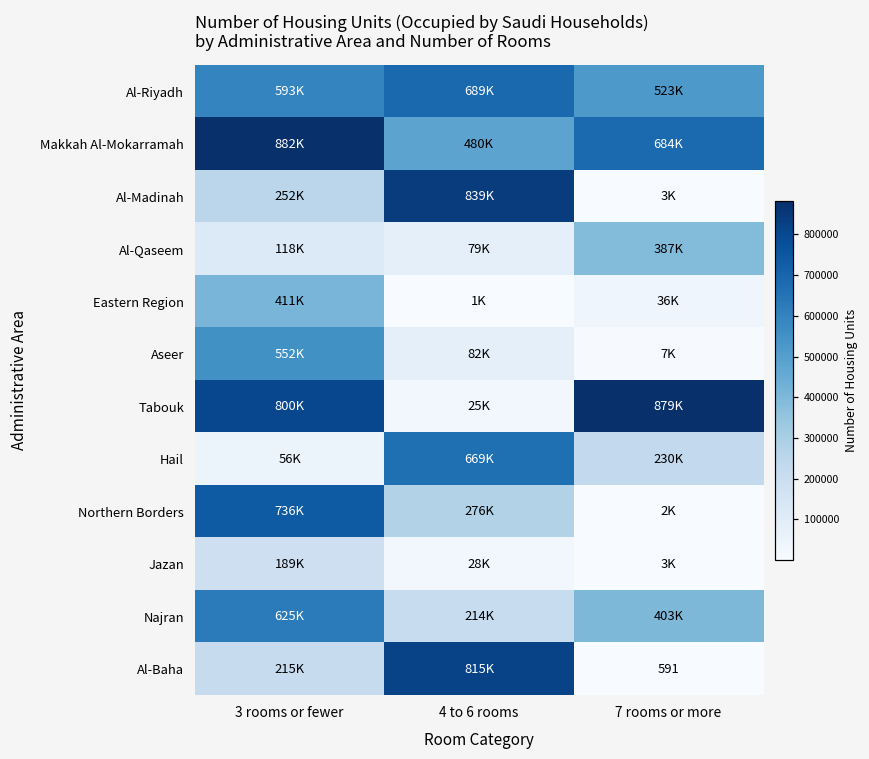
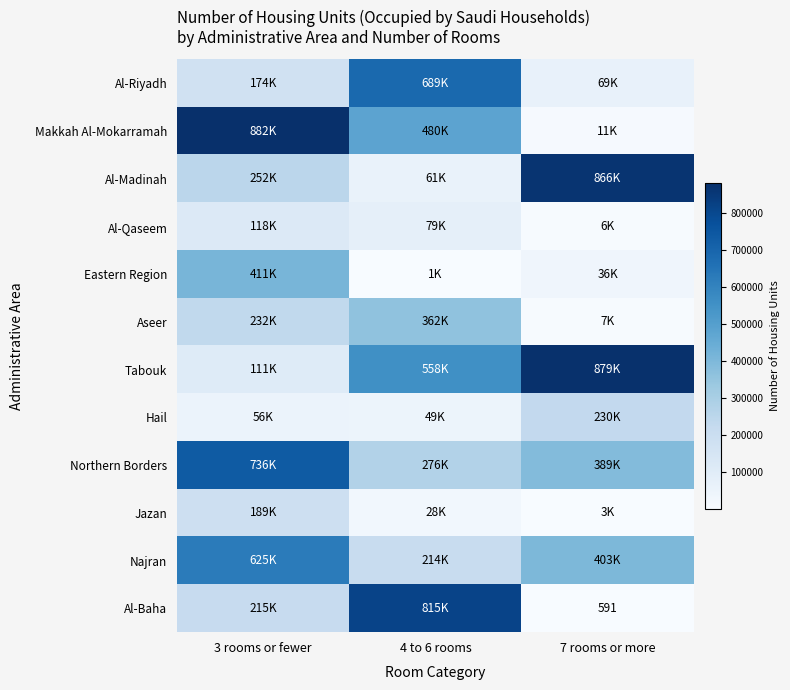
Al-Riyadh, 3 rooms or fewer: 593K -> 174K
Al-Riyadh, 7 rooms or more: 523K -> 69K
Makkah Al-Mokarramah, 7 rooms or more: 684K -> 11K
Al-Madinah, 4 to 6 rooms: 839K -> 61K
Al-Madinah, 7 rooms or more: 3K -> 866K
Al-Qaseem, 7 rooms or more: 387K -> 6K
Aseer, 3 rooms or fewer: 552K -> 232K
Aseer, 4 to 6 rooms: 82K -> 362K
Tabouk, 3 rooms or fewer: 800K -> 111K
Tabouk, 4 to 6 rooms: 25K -> 558K
Hail, 4 to 6 rooms: 669K -> 49K
Northern Borders, 7 rooms or more: 2K -> 389K
